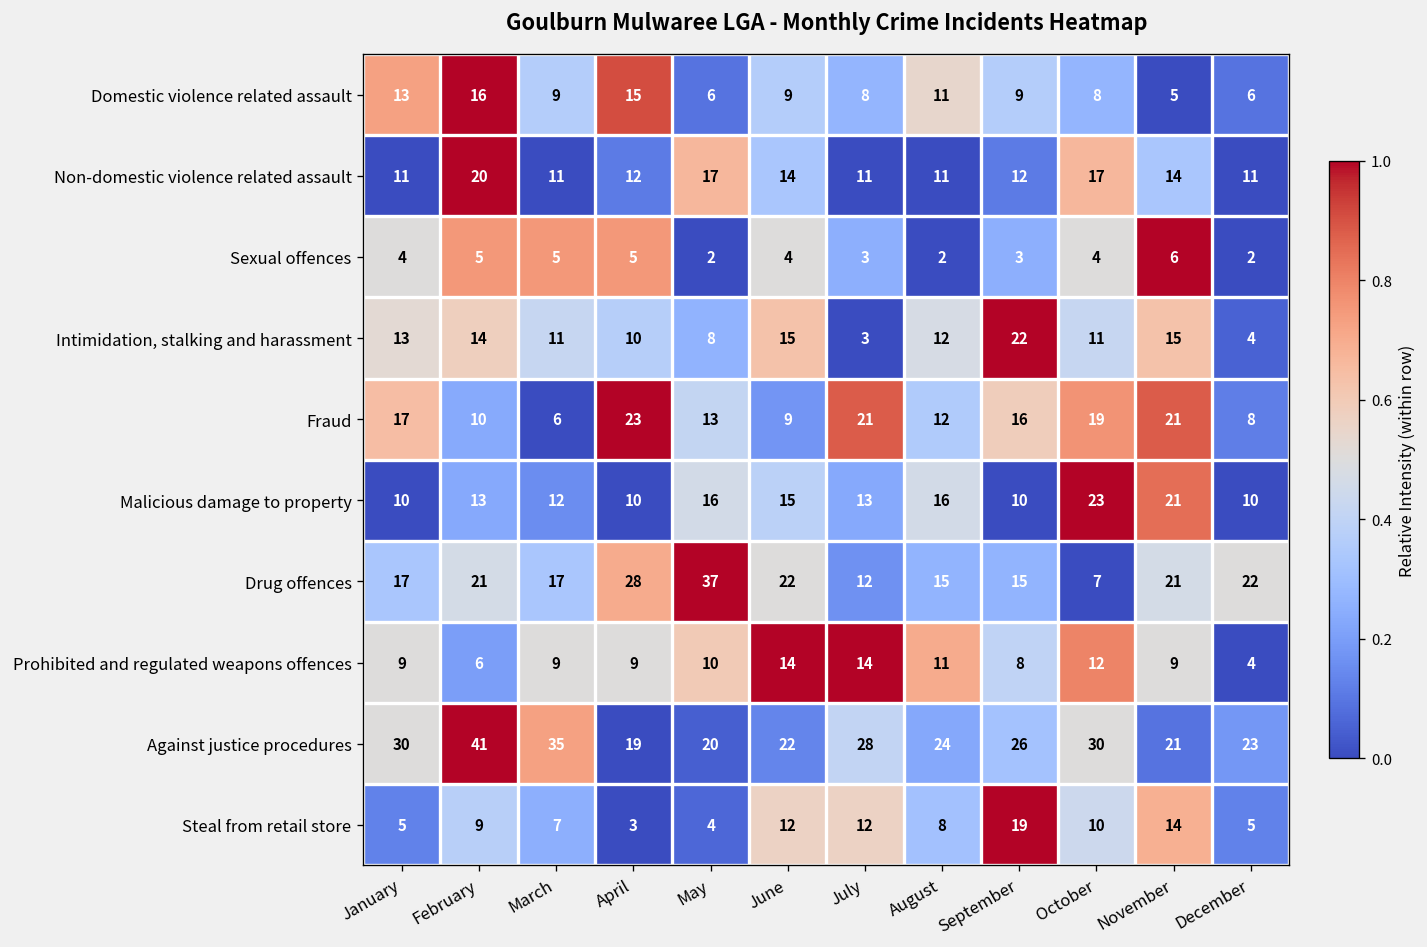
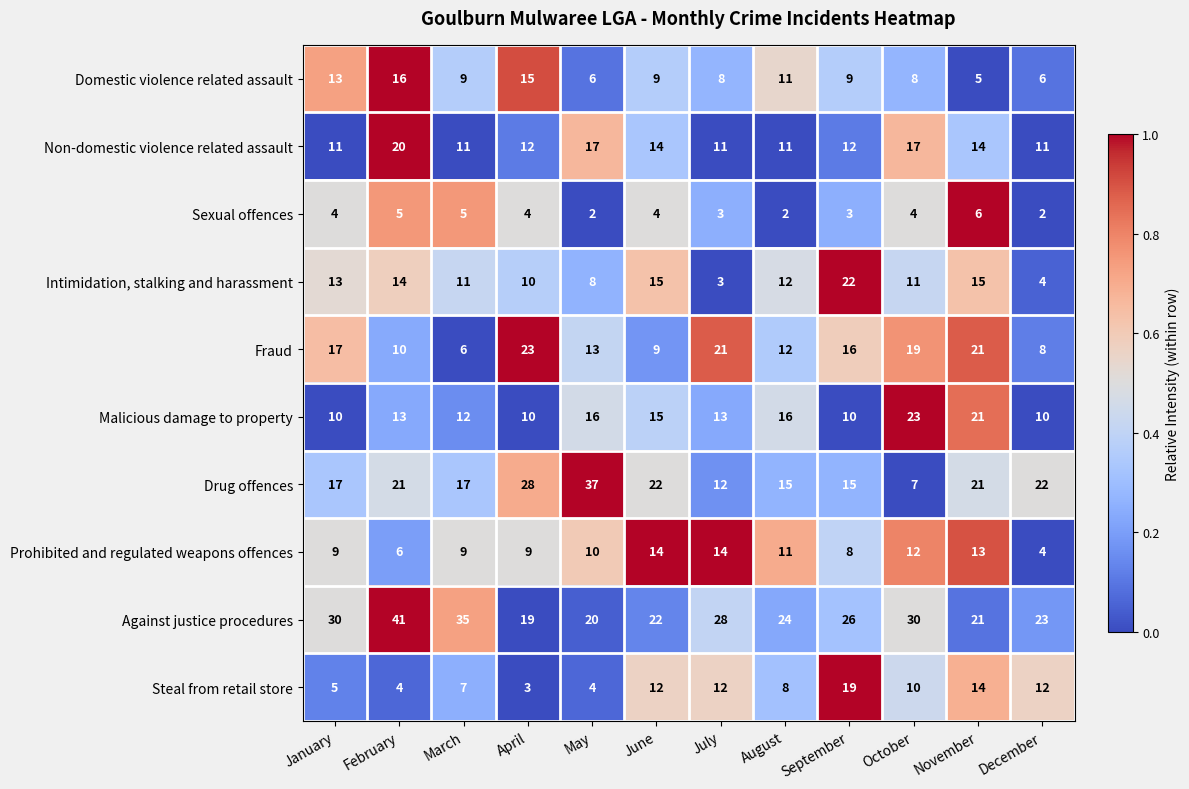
Sexual offences, April: 5 -> 4
Prohibited and regulated weapons offences, November: 9 -> 13
Steal from retail store, February: 9 -> 4
Steal from retail store, December: 5 -> 12
